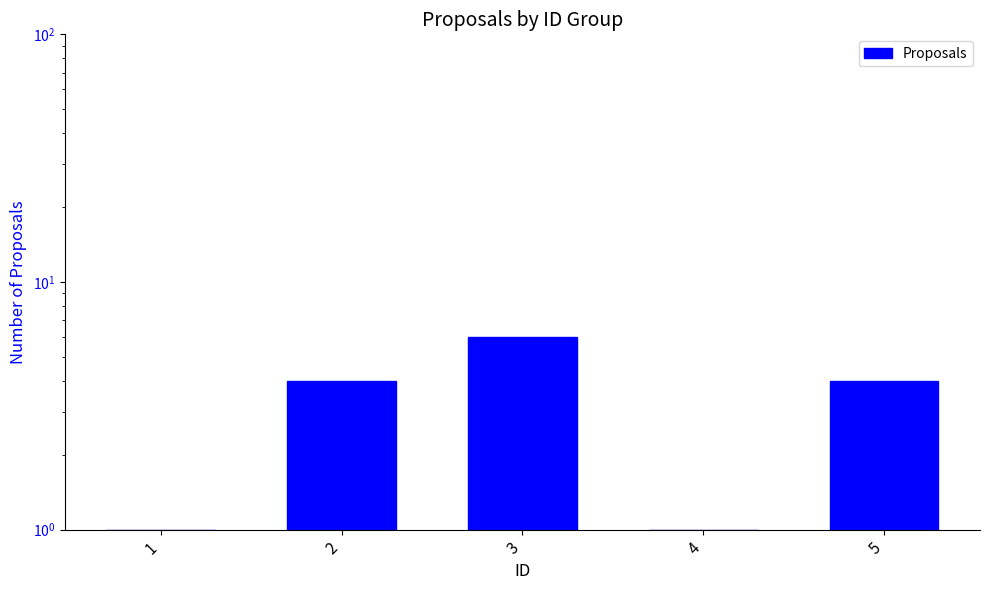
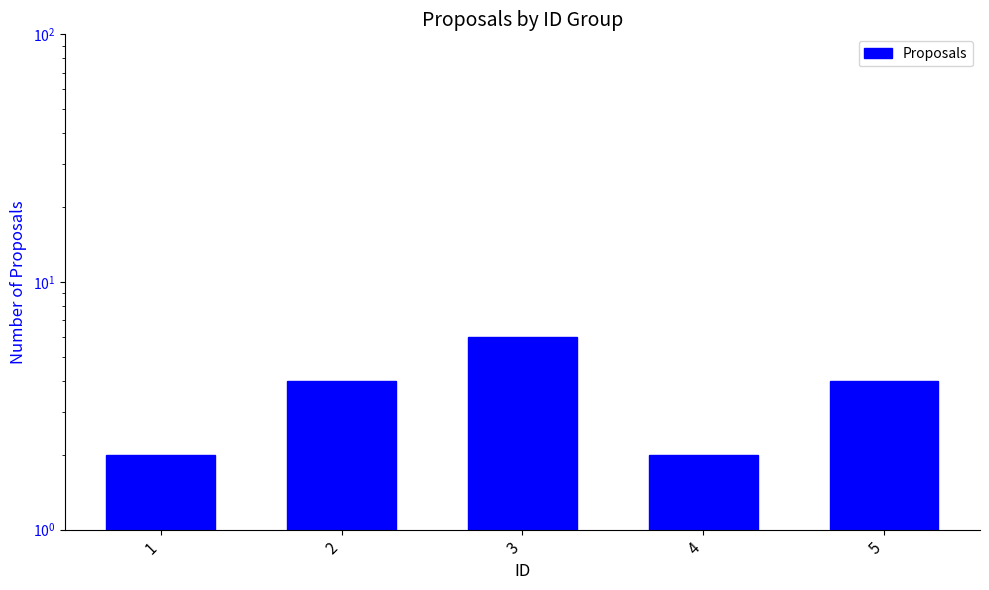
1: 1 -> 2
4: 1 -> 2
